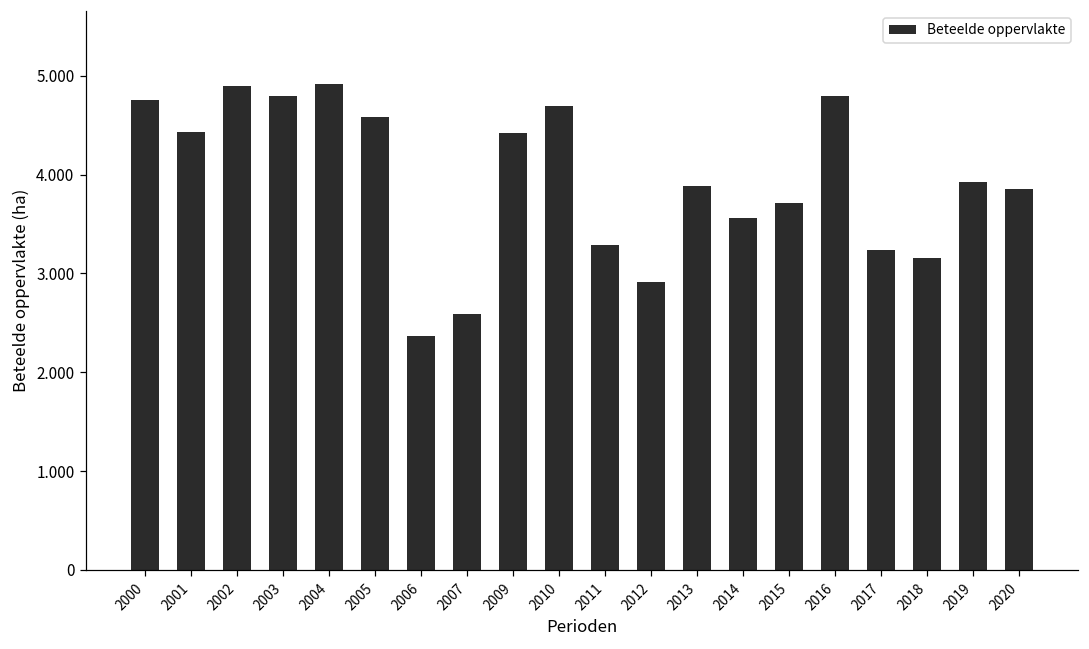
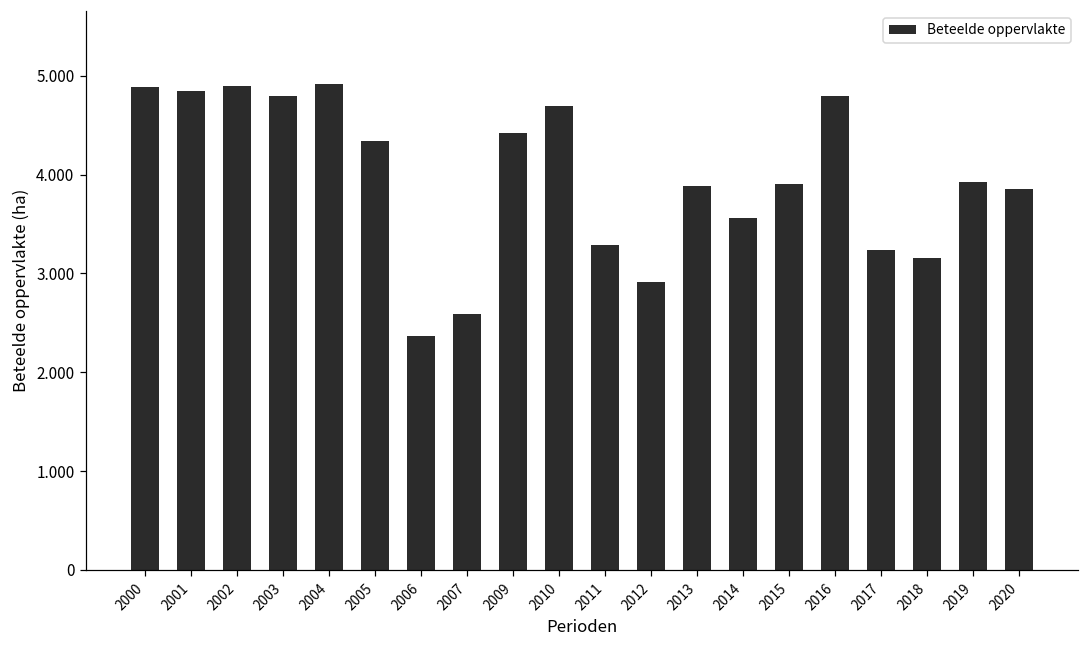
2000: 4.8 -> 4.9
2001: 4.4 -> 4.8
2005: 4.6 -> 4.3
2015: 3.7 -> 3.9
